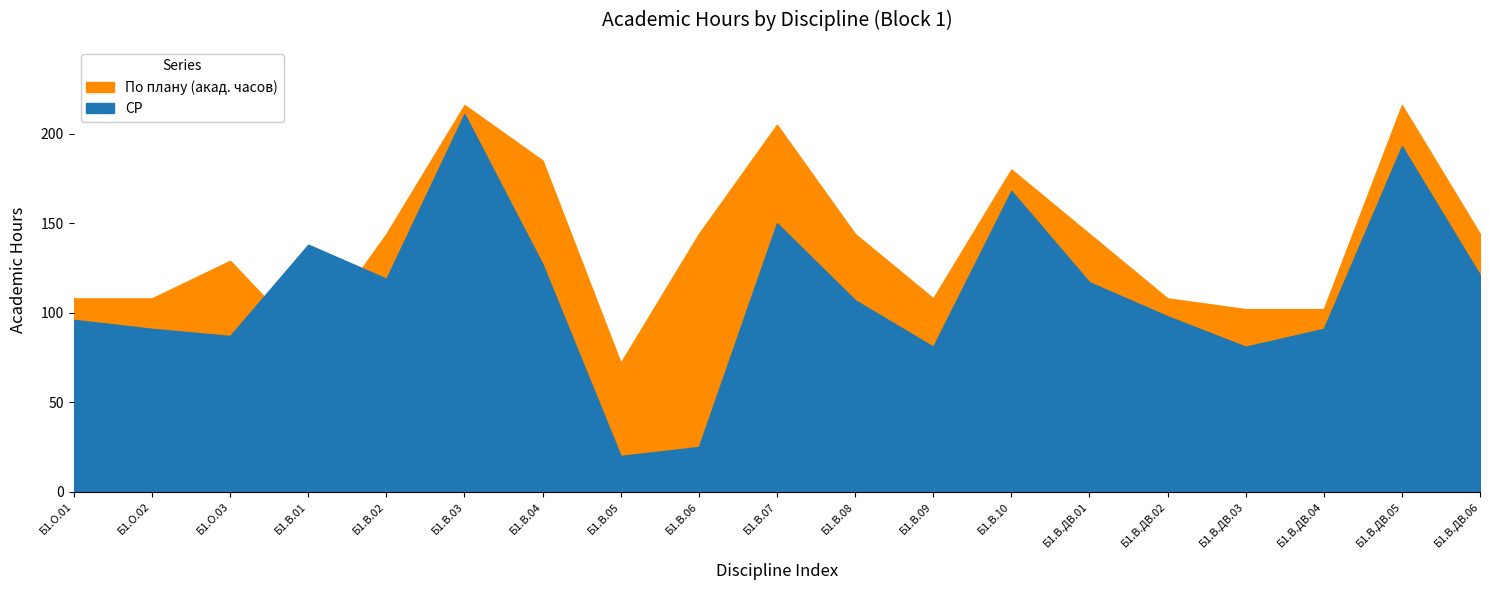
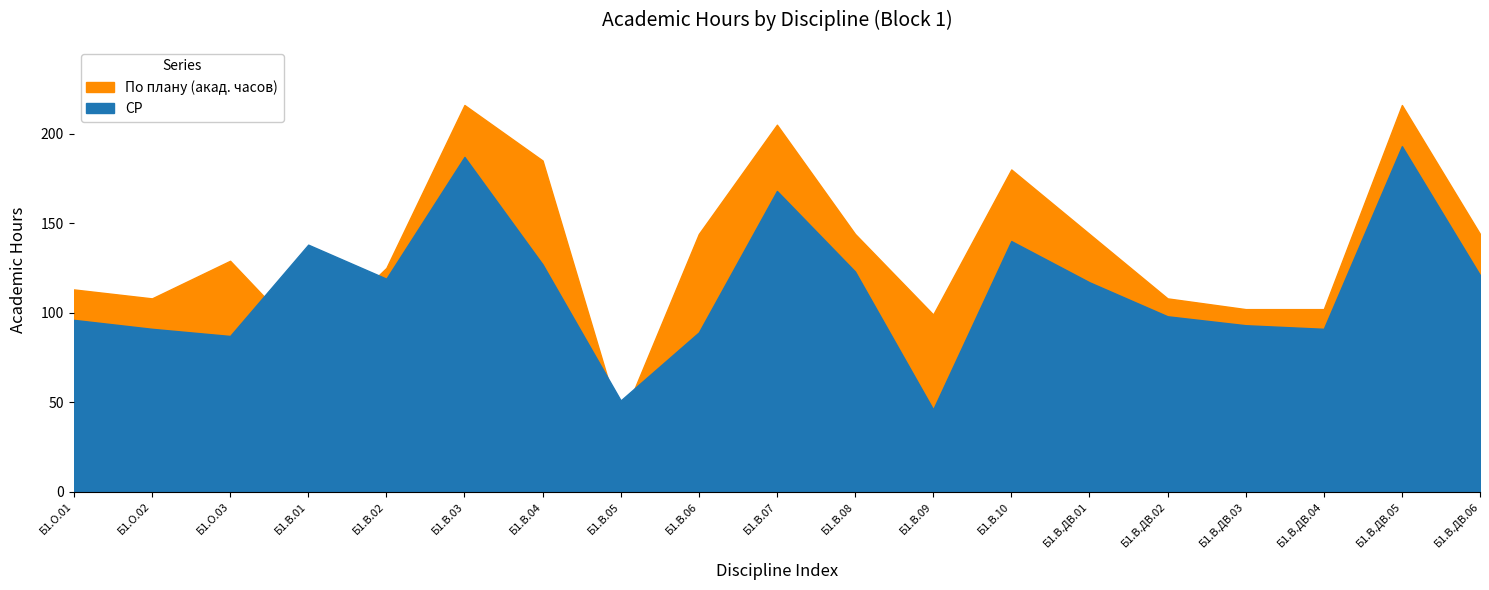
По плану (акад. часов), Б1.О.01: 108 -> 113
По плану (акад. часов), Б1.В.02: 144 -> 125
СР, Б1.В.03: 211 -> 187
По плану (акад. часов), Б1.В.05: 72 -> 39
СР, Б1.В.05: 20 -> 51
СР, Б1.В.06: 25 -> 89
СР, Б1.В.07: 150 -> 168
СР, Б1.В.08: 107 -> 123
По плану (акад. часов), Б1.В.09: 108 -> 99
СР, Б1.В.09: 81 -> 46
СР, Б1.В.10: 168 -> 140
СР, Б1.В.ДВ.03: 81 -> 93
